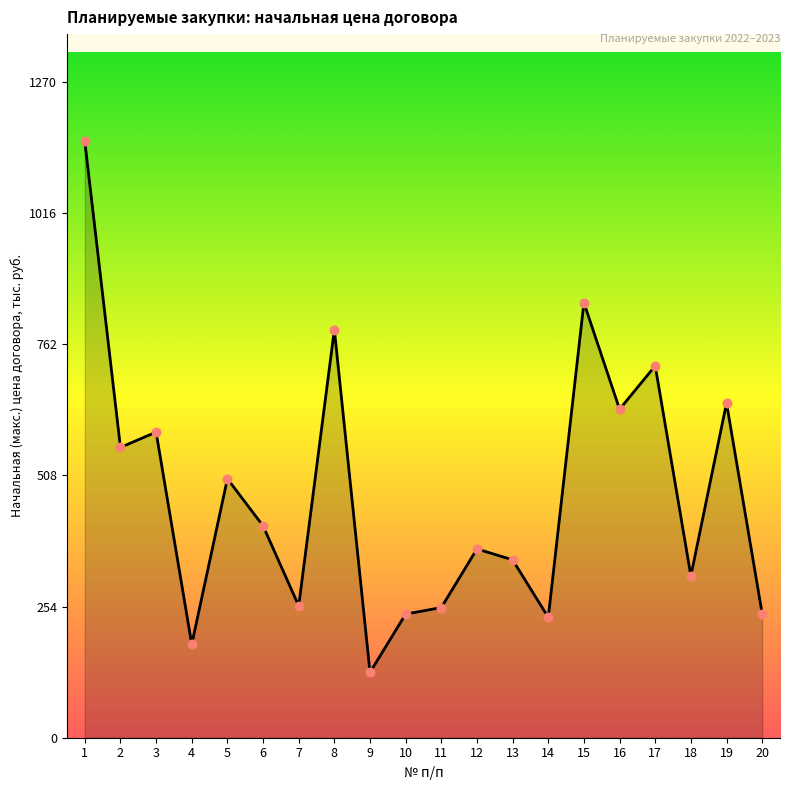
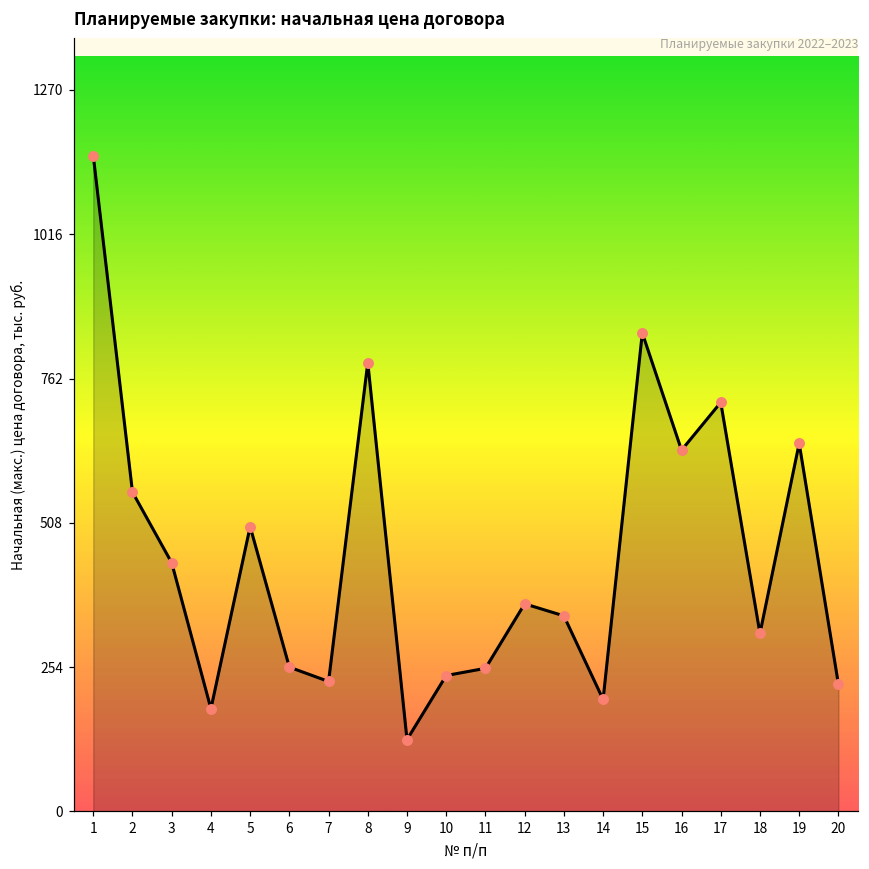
3: 590 -> 440
6: 410 -> 250
7: 260 -> 230
14: 230 -> 200
20: 240 -> 220
